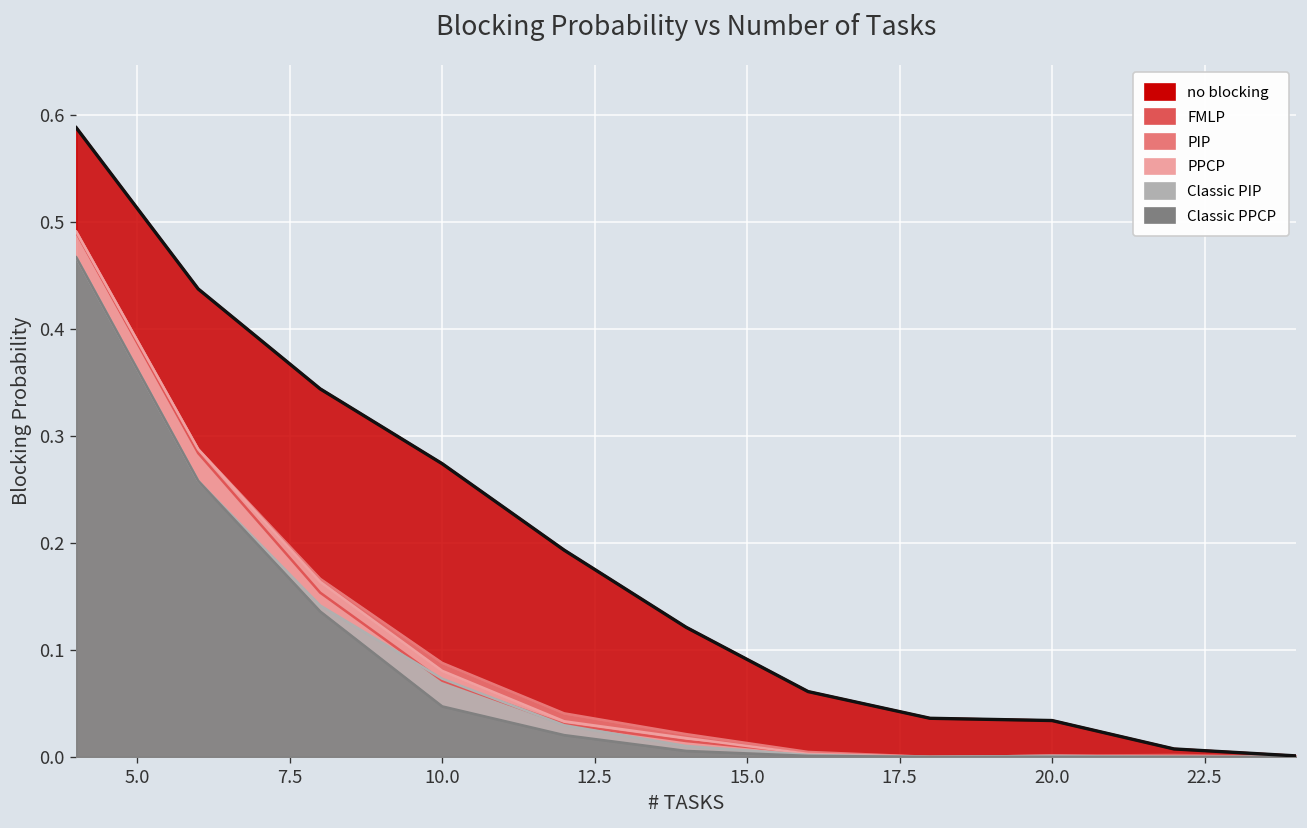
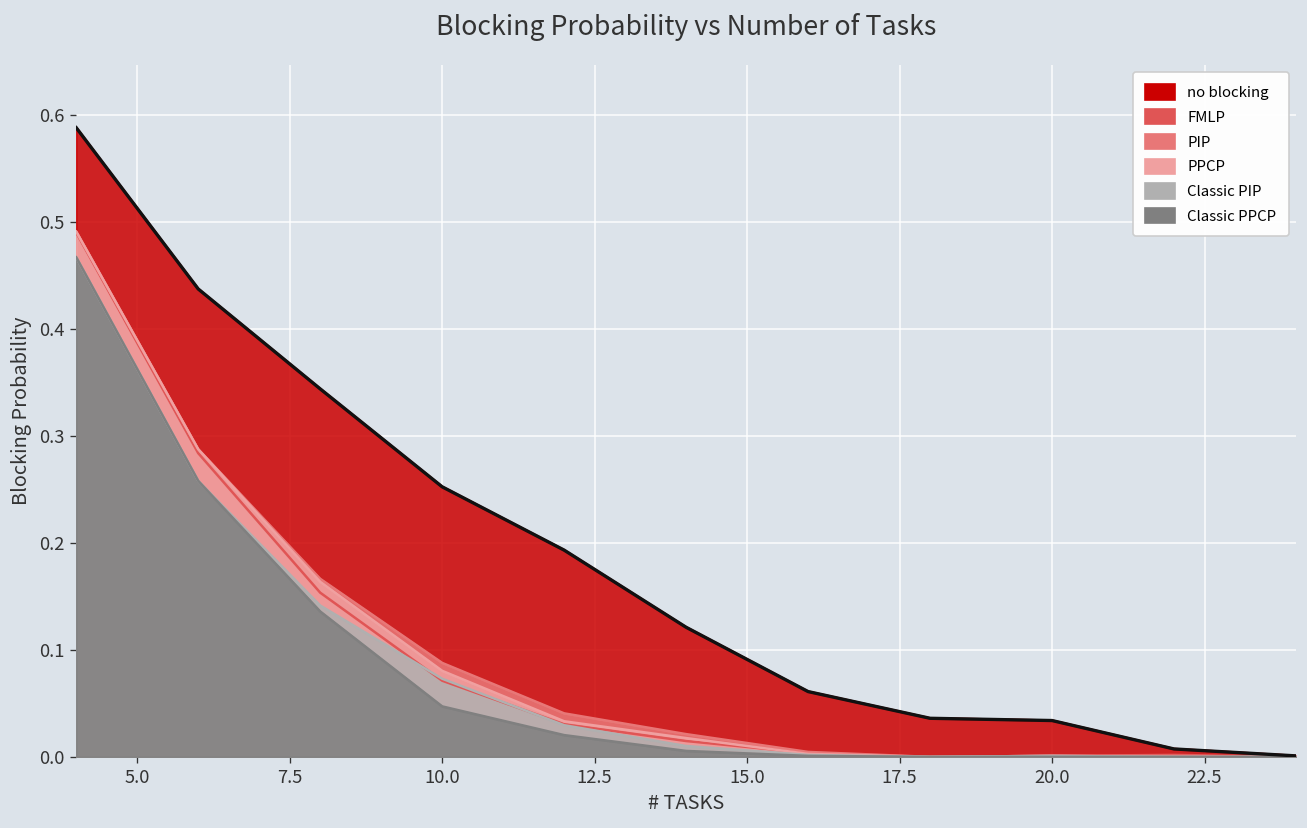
no blocking, 10.0: 0.27 -> 0.25
